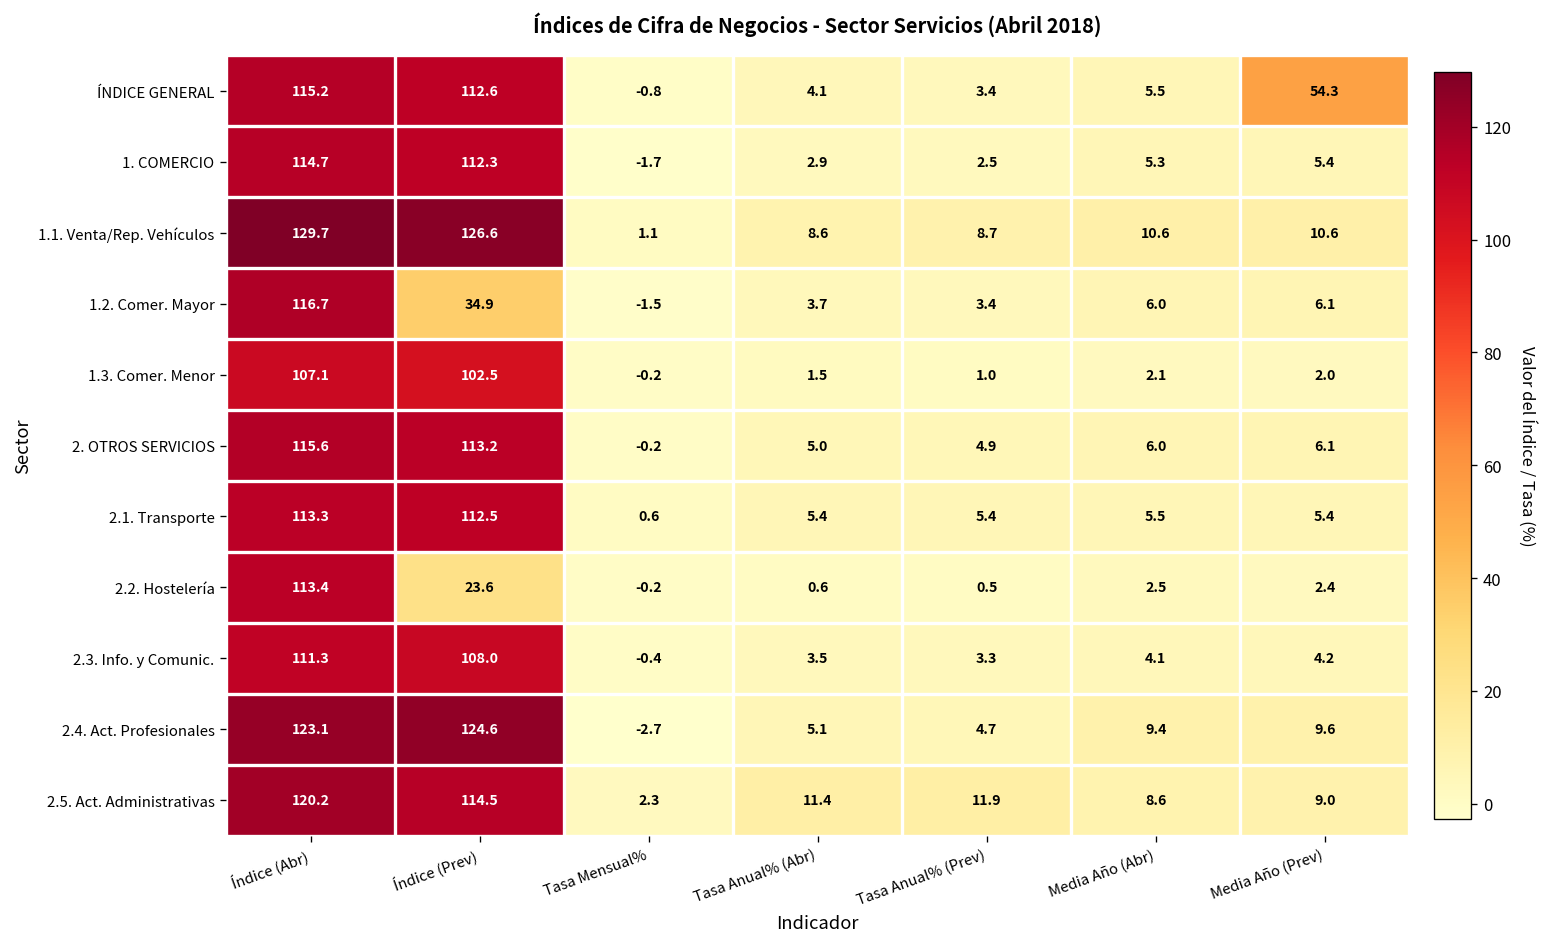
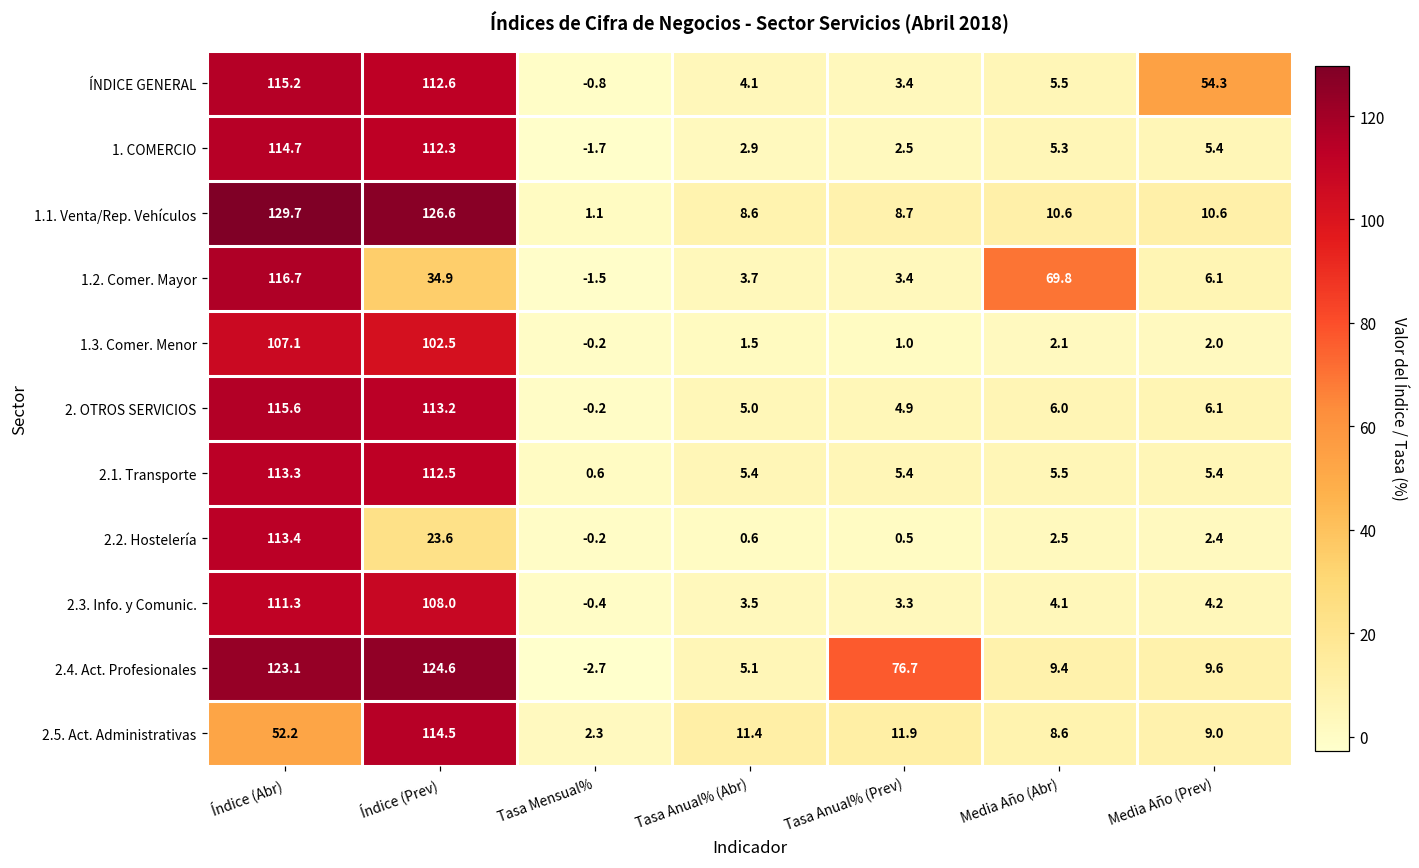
1.2. Comer. Mayor, Media Año (Abr): 6.0 -> 69.8
2.4. Act. Profesionales, Tasa Anual% (Prev): 4.7 -> 76.7
2.5. Act. Administrativas, Índice (Abr): 120.2 -> 52.2
